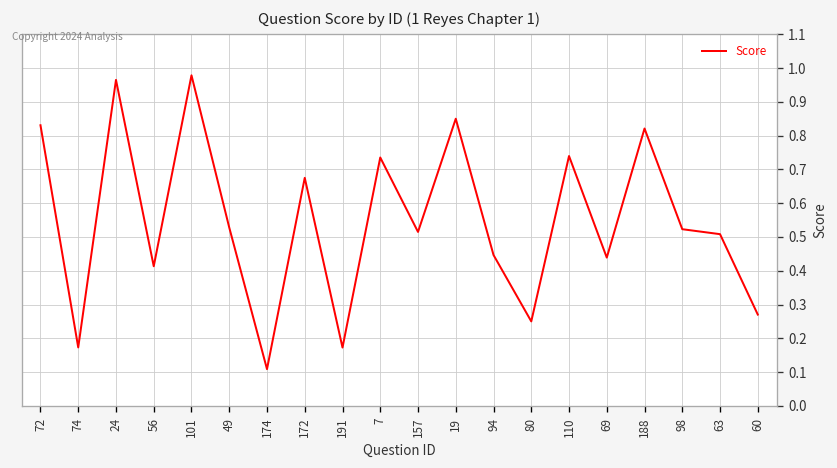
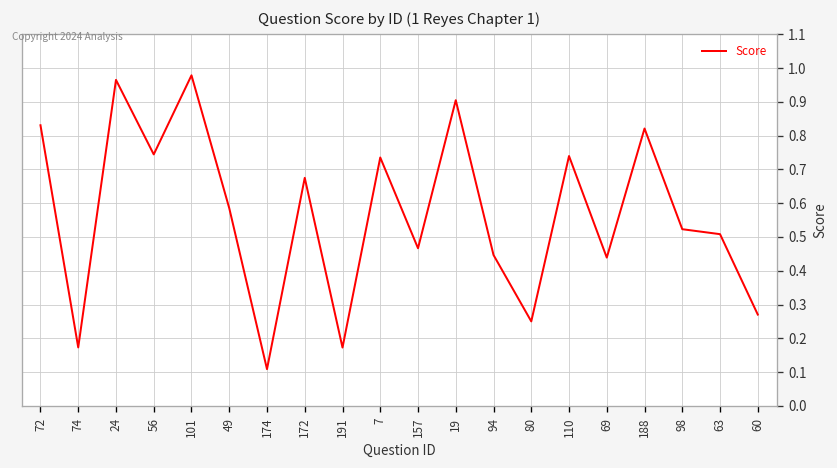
56: 0.41 -> 0.74
49: 0.53 -> 0.59
157: 0.52 -> 0.47
19: 0.85 -> 0.90
